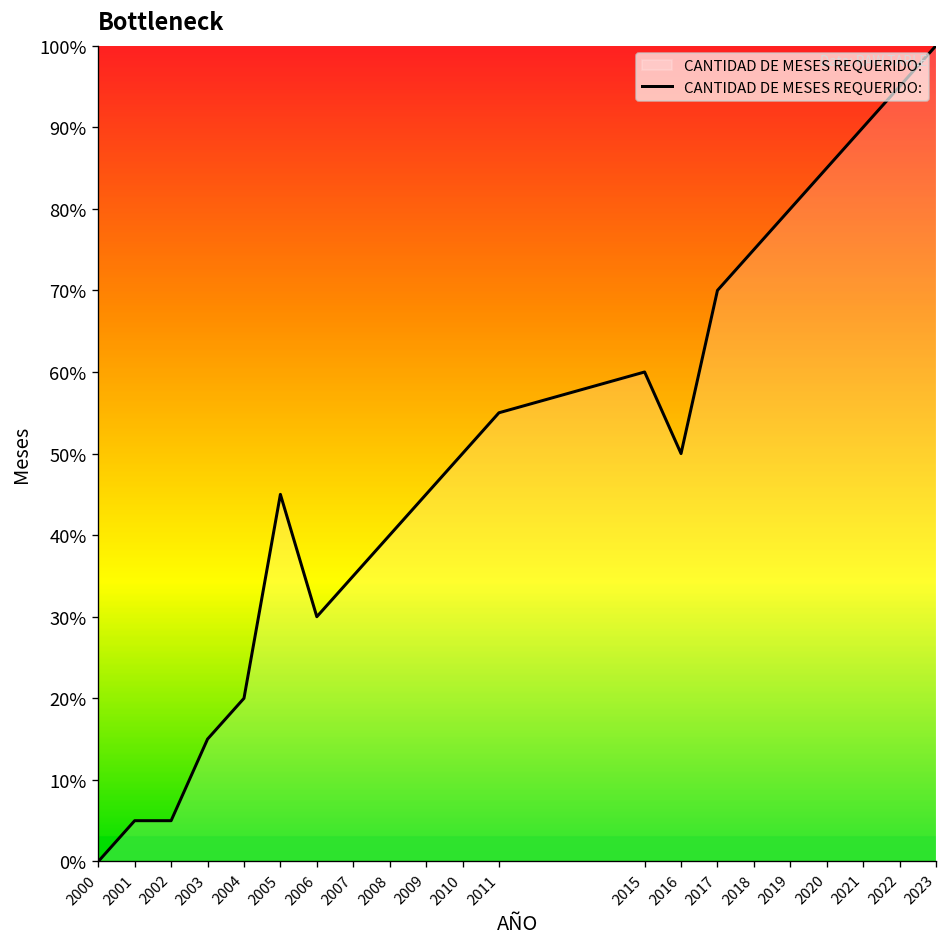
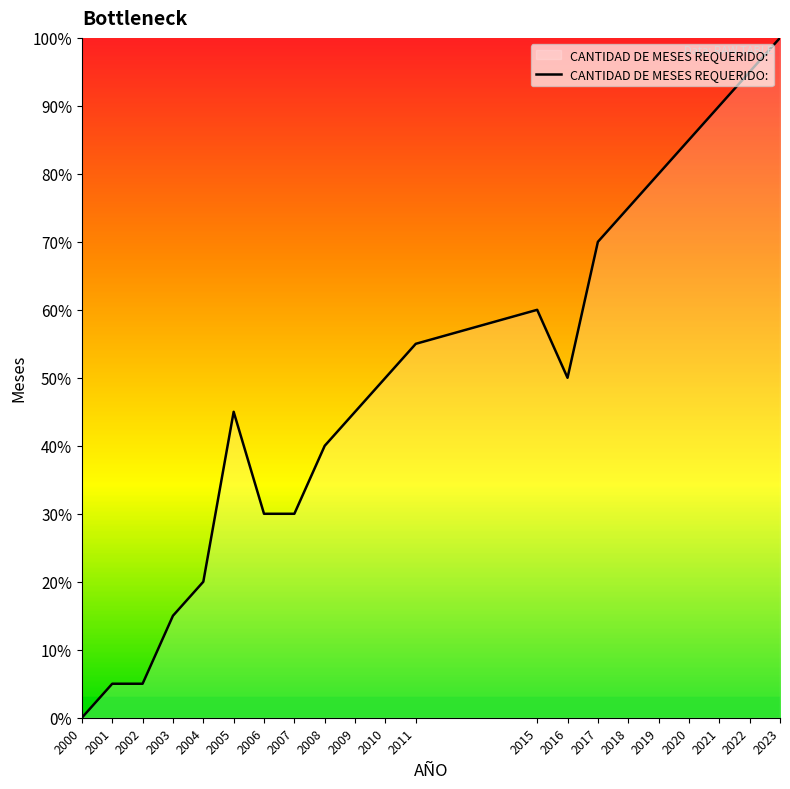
2007: 35% -> 30%
